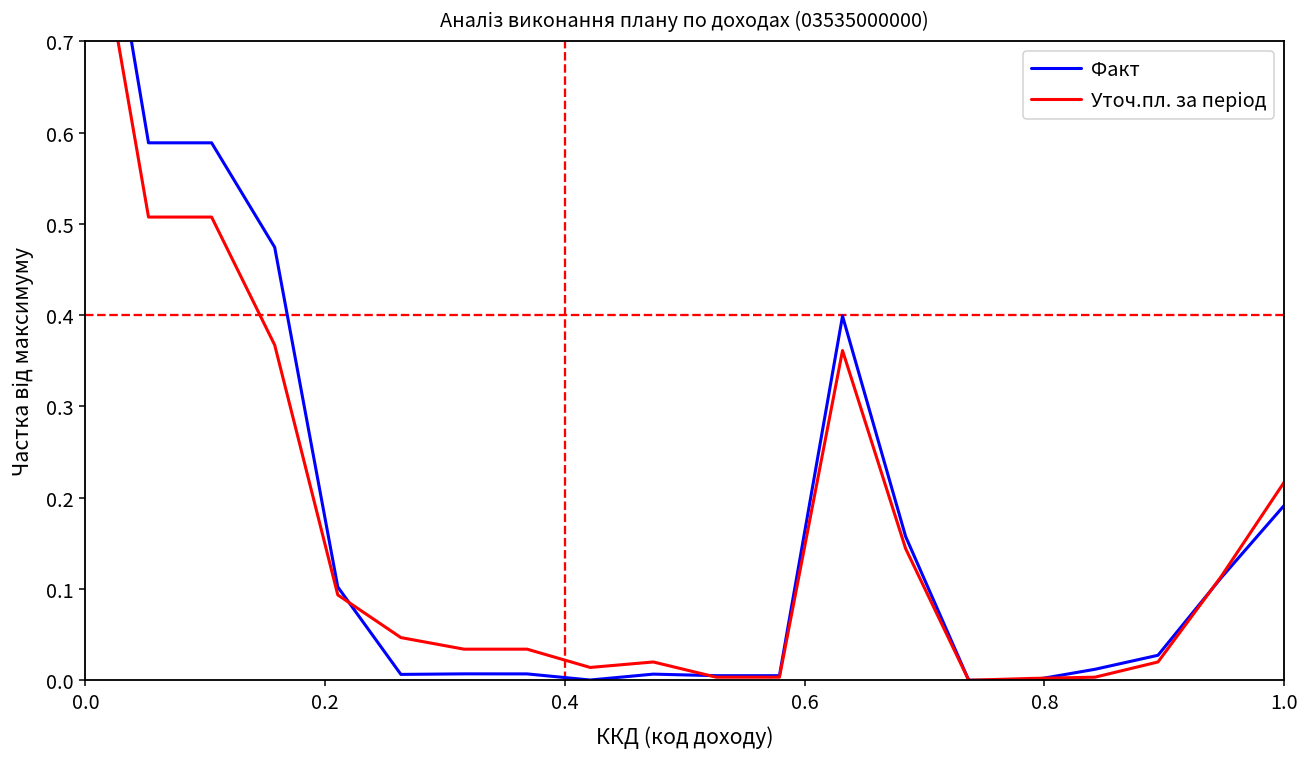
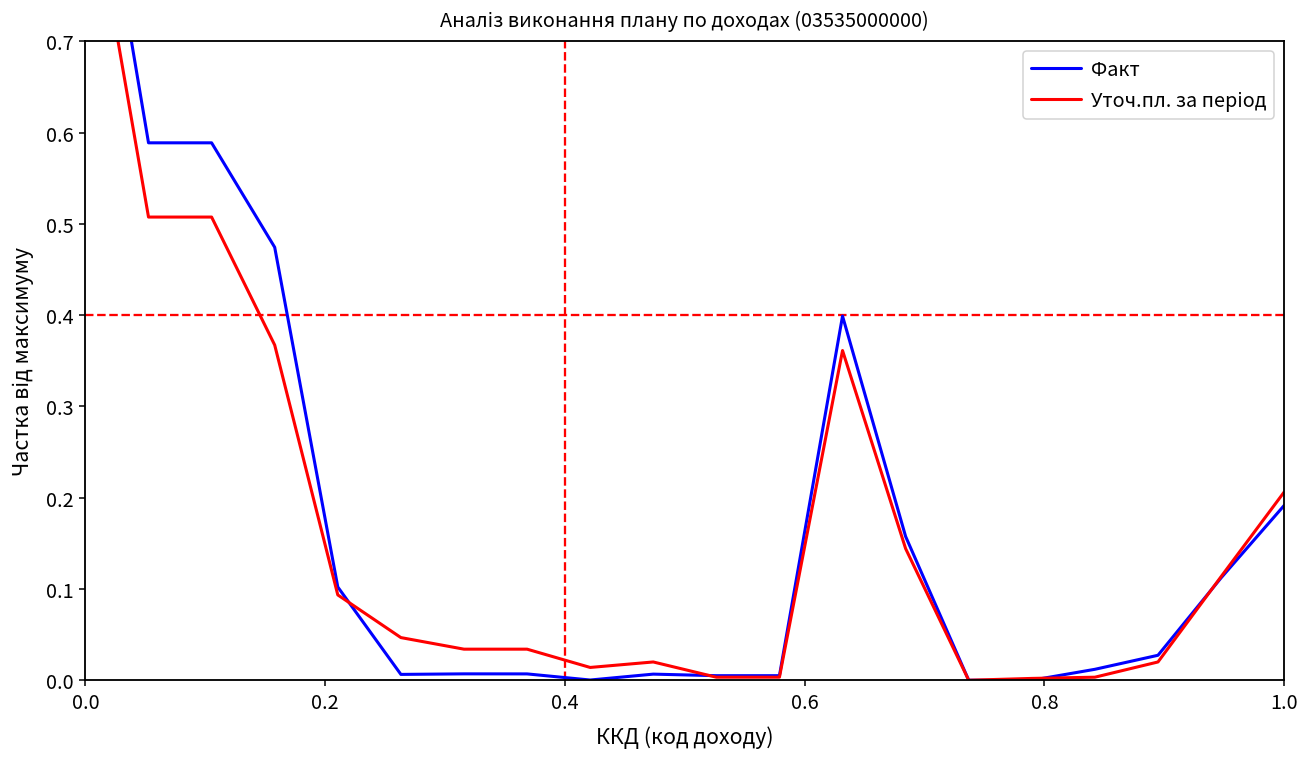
Уточ.пл. за період, 1.0: 0.22 -> 0.21
